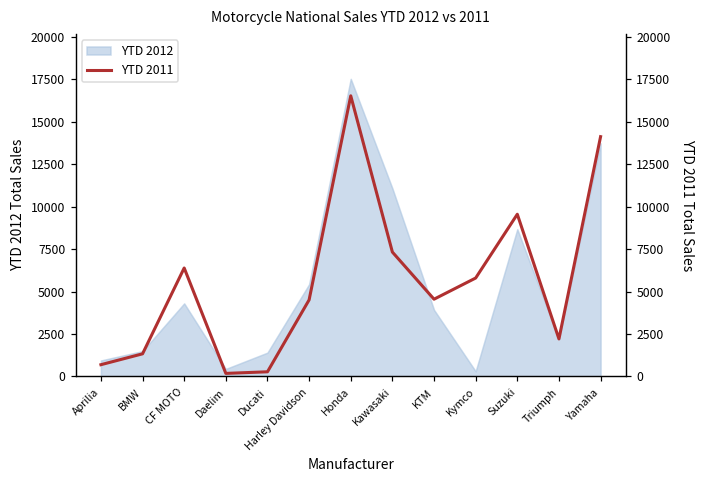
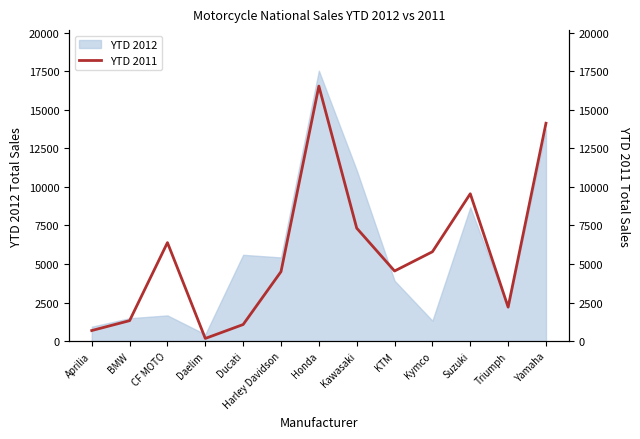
YTD 2012, CF MOTO: 4300 -> 1700
YTD 2012, Ducati: 1400 -> 5600
YTD 2012, Kymco: 300 -> 1300
YTD 2011, Ducati: 300 -> 1100
